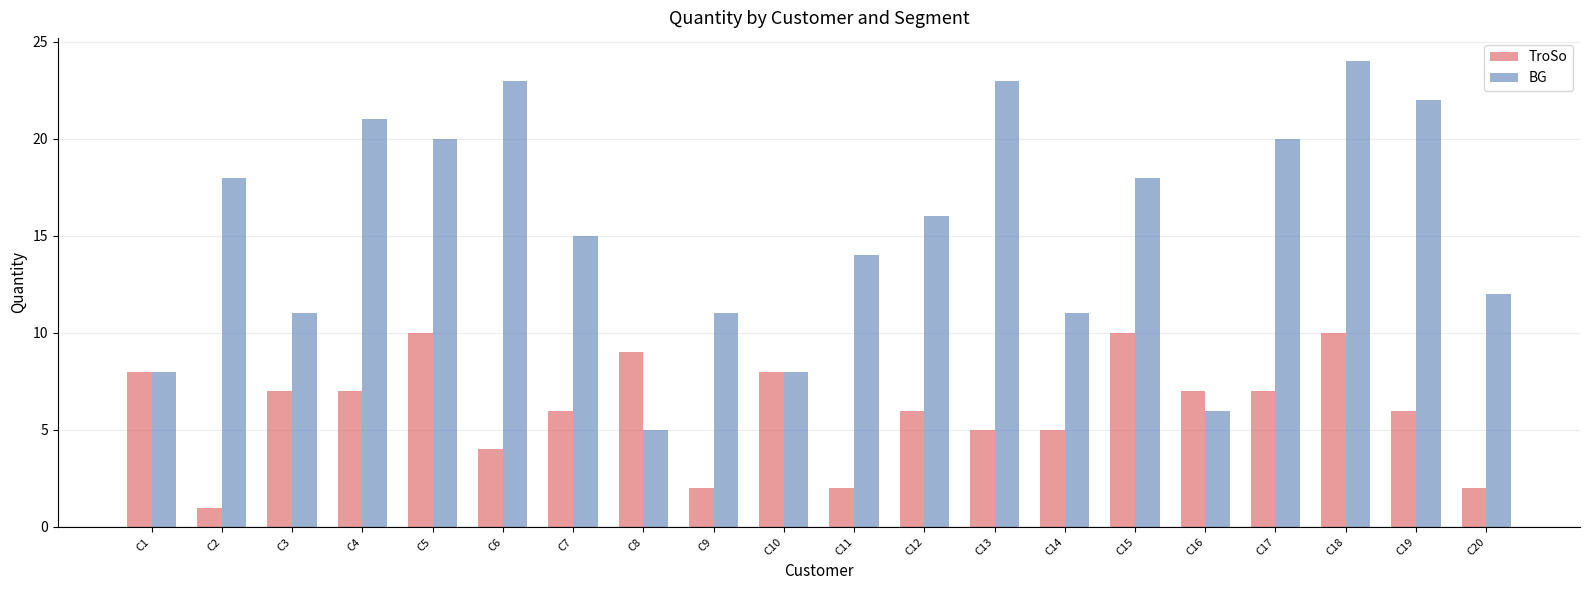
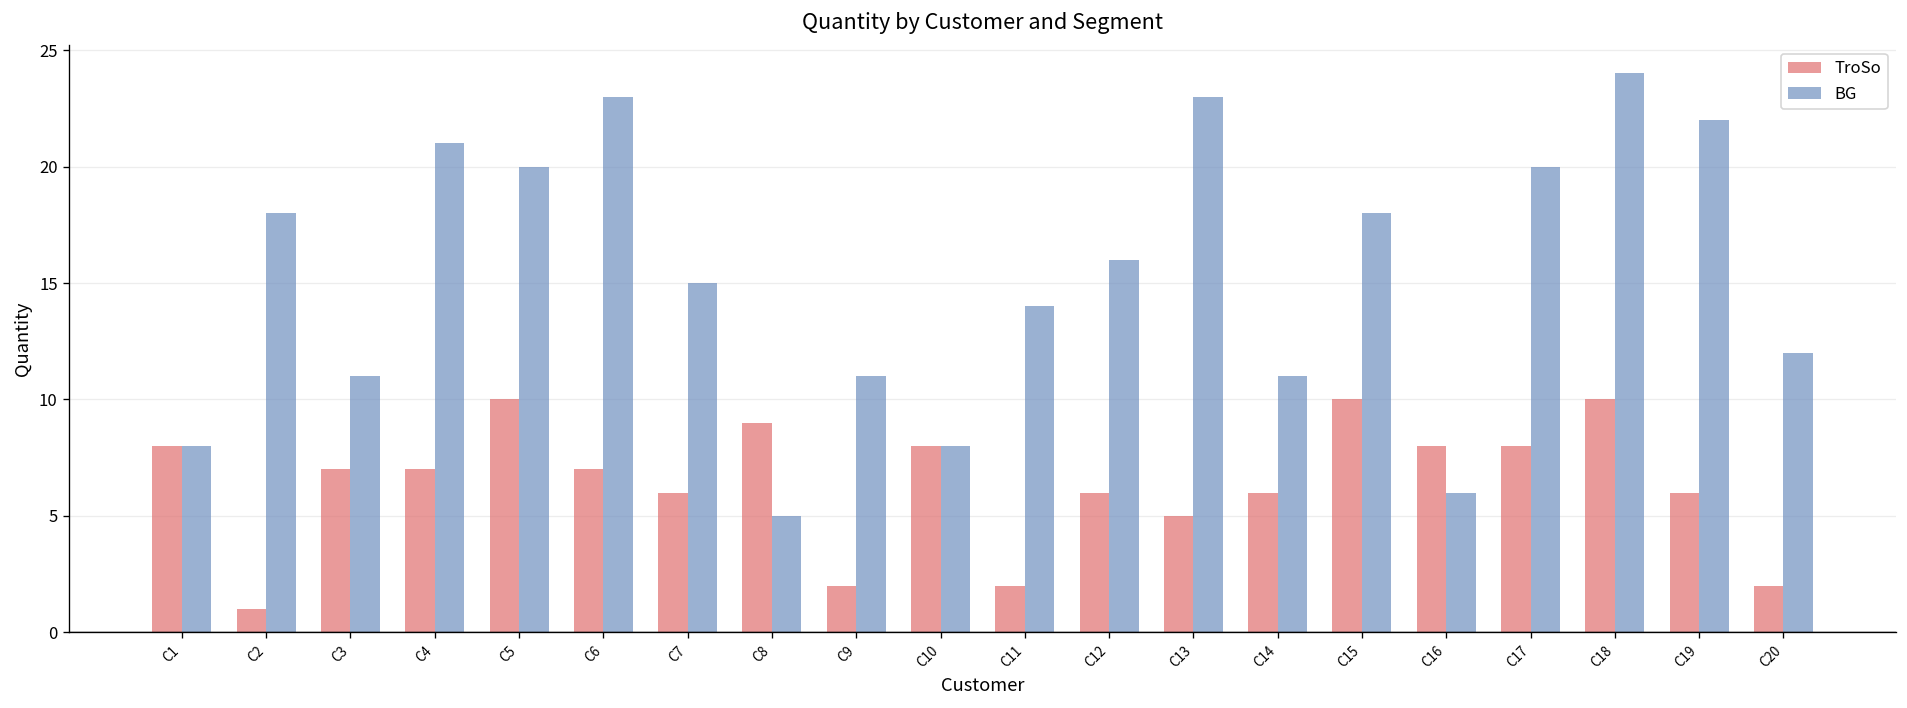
TroSo, C6: 4 -> 7
TroSo, C14: 5 -> 6
TroSo, C16: 7 -> 8
TroSo, C17: 7 -> 8
